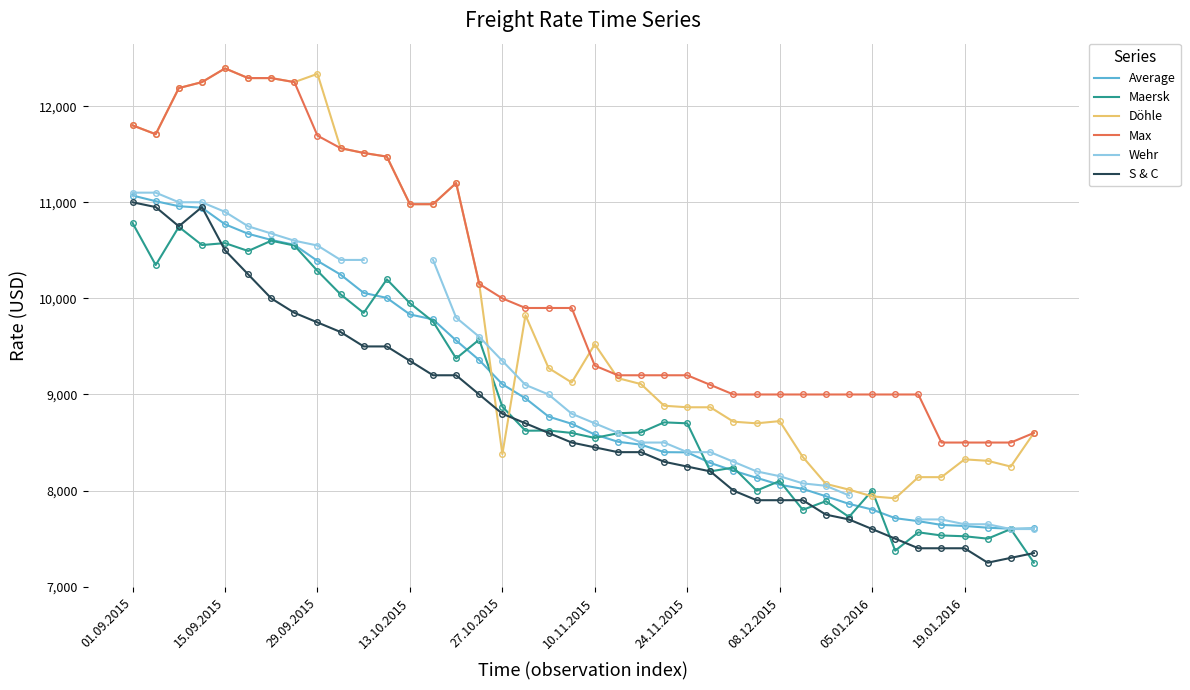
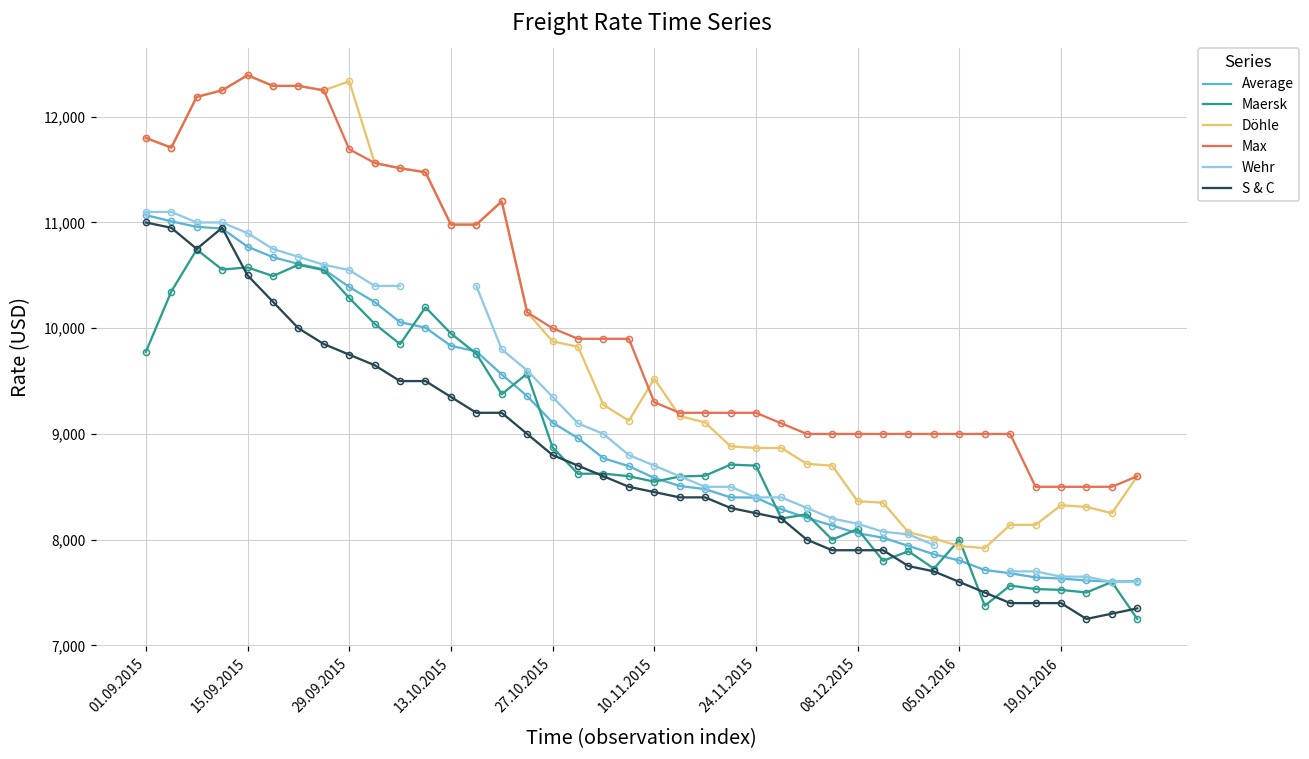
Maersk, 01.09.2015: 10,800 -> 9,800
Döhle, 27.10.2015: 8,400 -> 9,900
Döhle, 08.12.2015: 8,700 -> 8,400
